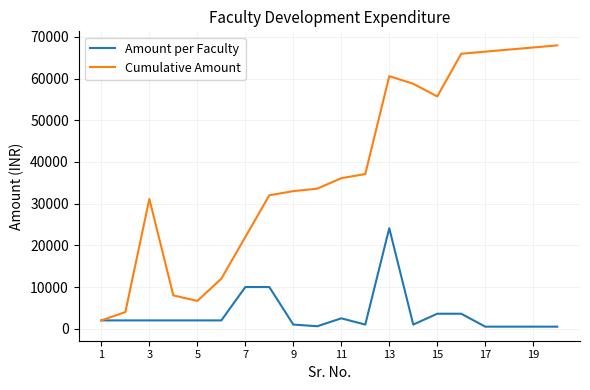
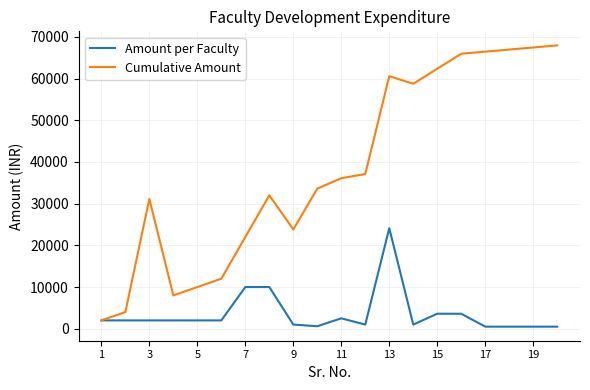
Cumulative Amount, 5: 7000 -> 10000
Cumulative Amount, 9: 33000 -> 24000
Cumulative Amount, 15: 56000 -> 62000
